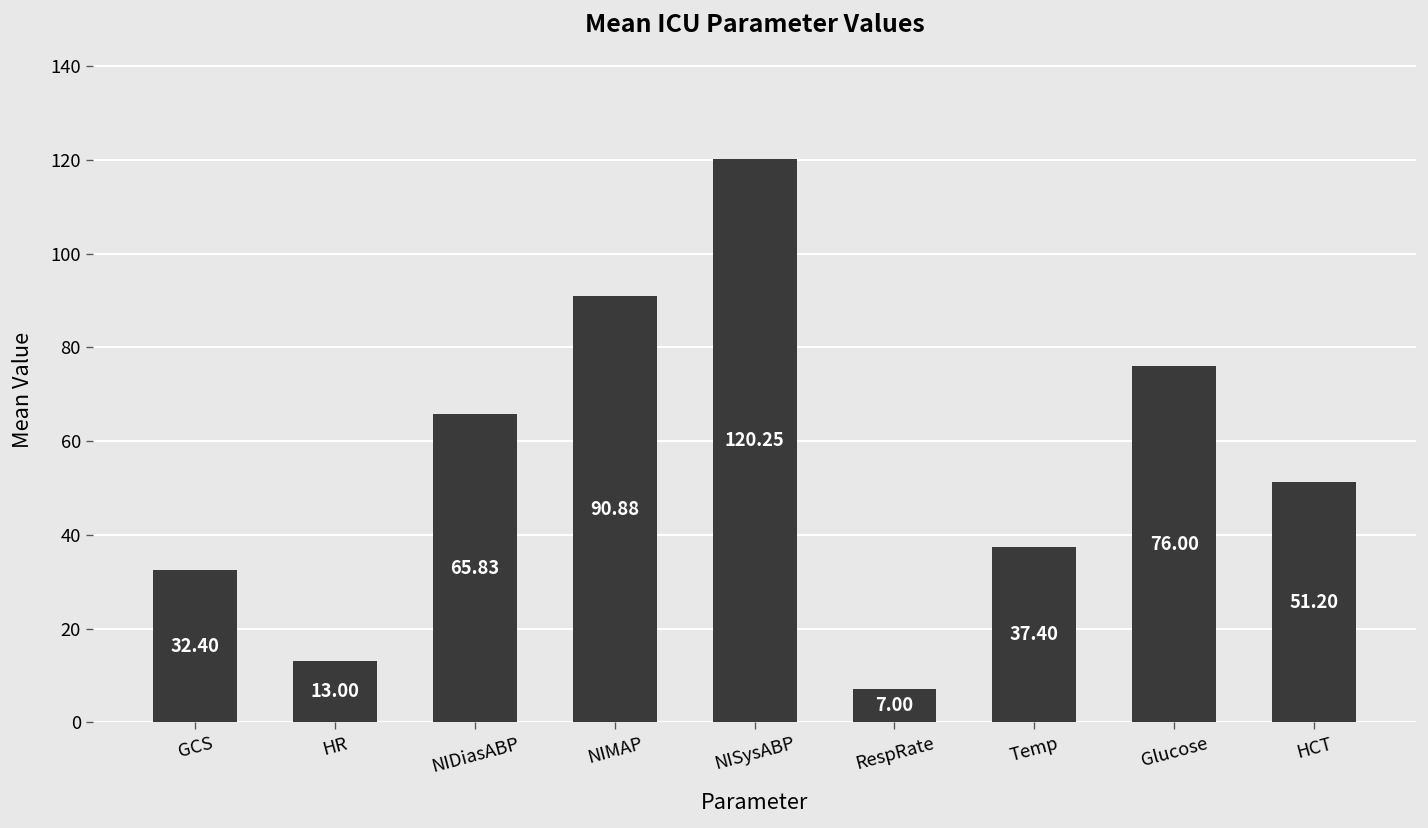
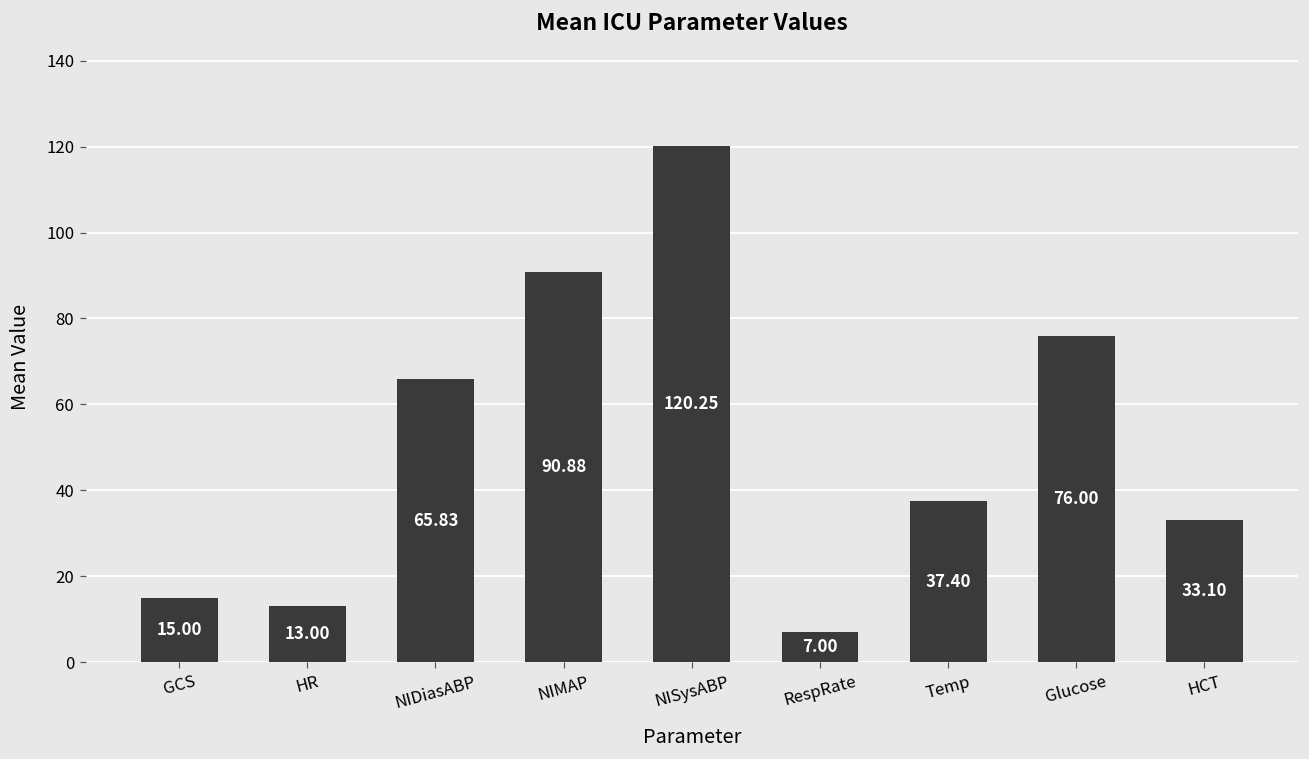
GCS: 32.40 -> 15.00
HCT: 51.20 -> 33.10
